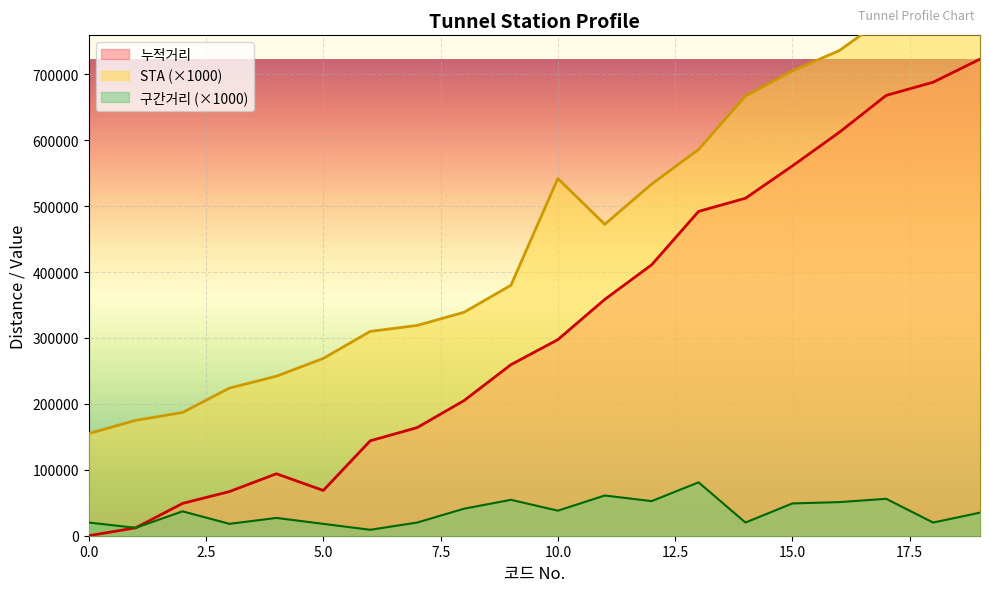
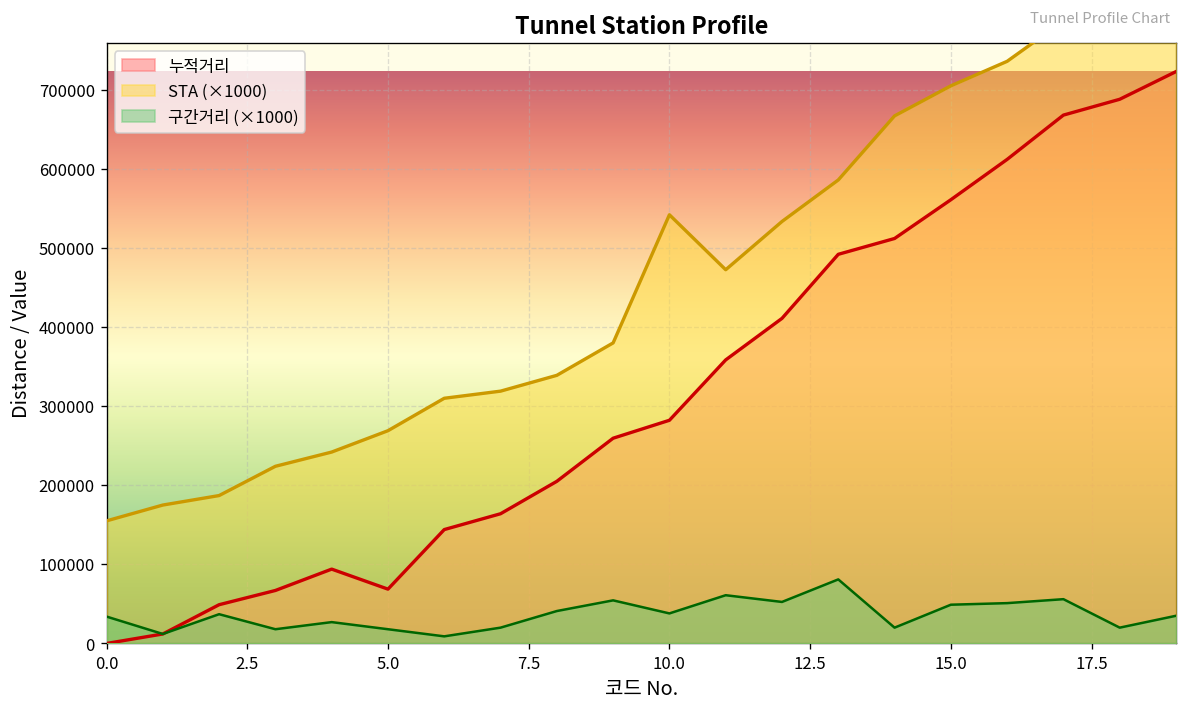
구간거리 (×1000), 0.0: 20000 -> 30000
누적거리, 10.0: 300000 -> 280000
